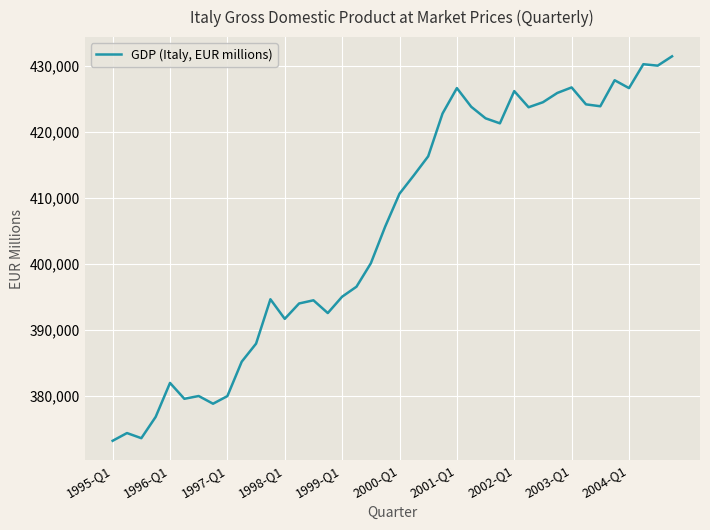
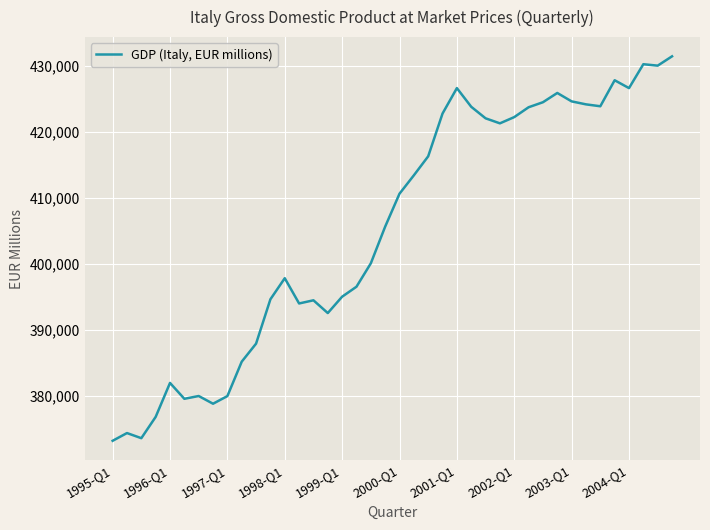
1998-Q1: 392,000 -> 398,000
2002-Q1: 426,000 -> 422,000
2003-Q1: 427,000 -> 425,000
